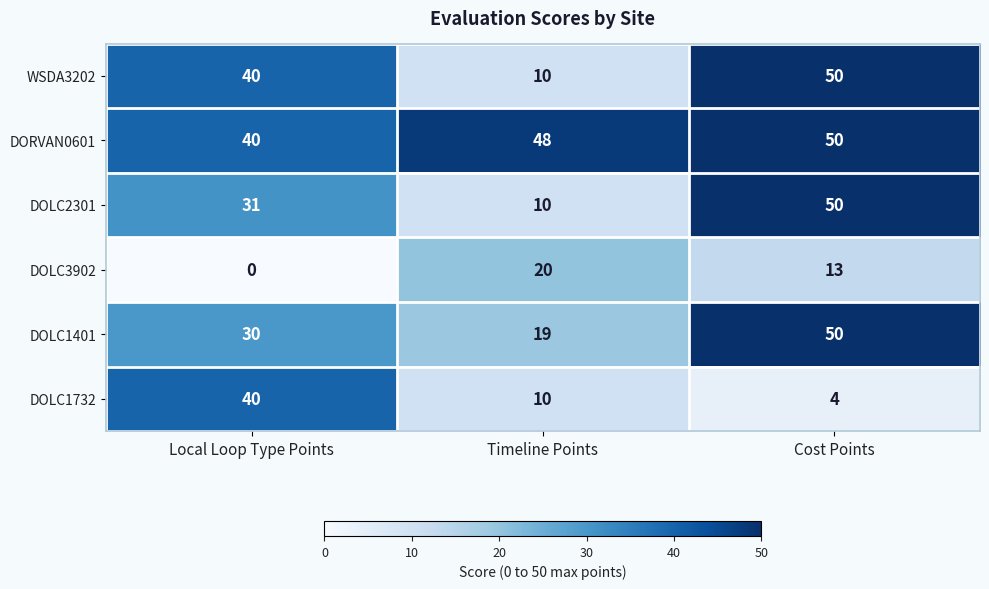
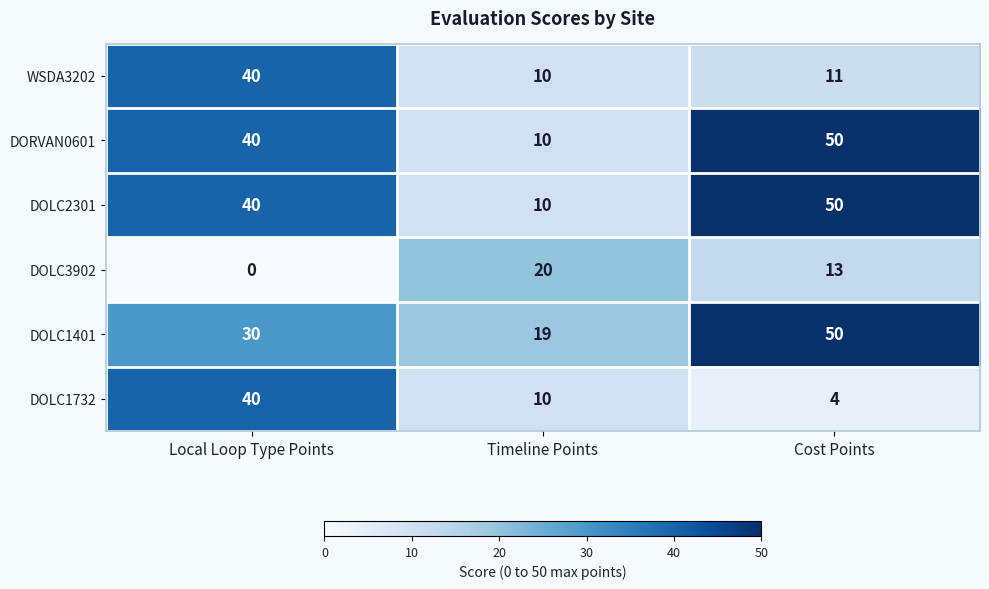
WSDA3202, Cost Points: 50 -> 11
DORVAN0601, Timeline Points: 48 -> 10
DOLC2301, Local Loop Type Points: 31 -> 40
